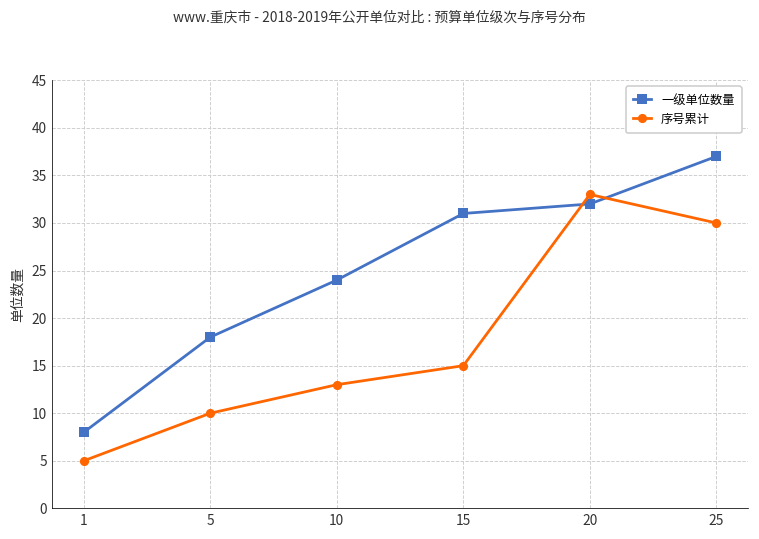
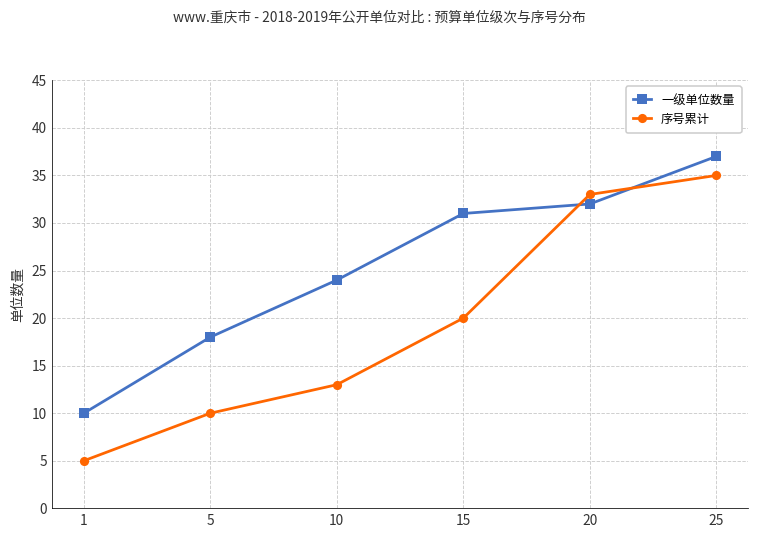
一级单位数量, 1: 8 -> 10
序号累计, 15: 15 -> 20
序号累计, 25: 30 -> 35
